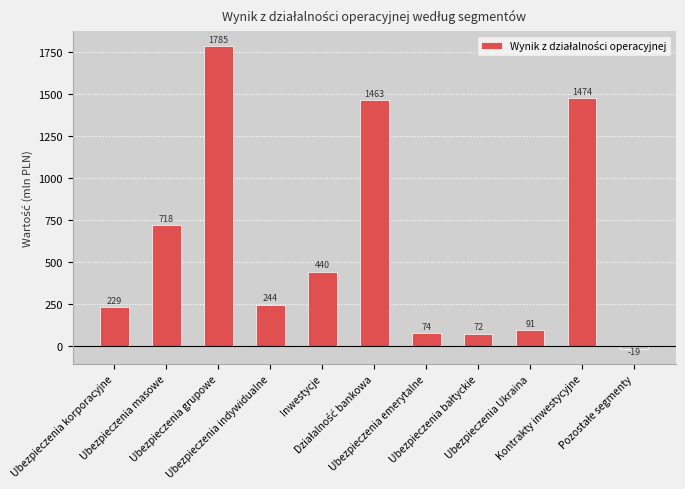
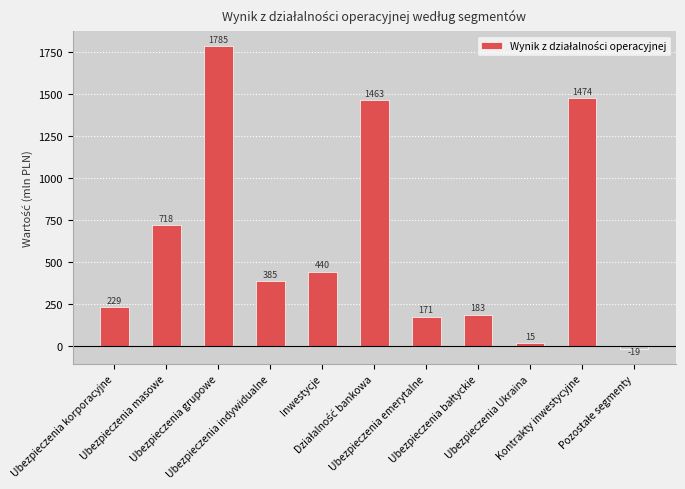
Ubezpieczenia indywidualne: 244 -> 385
Ubezpieczenia emerytalne: 74 -> 171
Ubezpieczenia bałtyckie: 72 -> 183
Ubezpieczenia Ukraina: 91 -> 15
